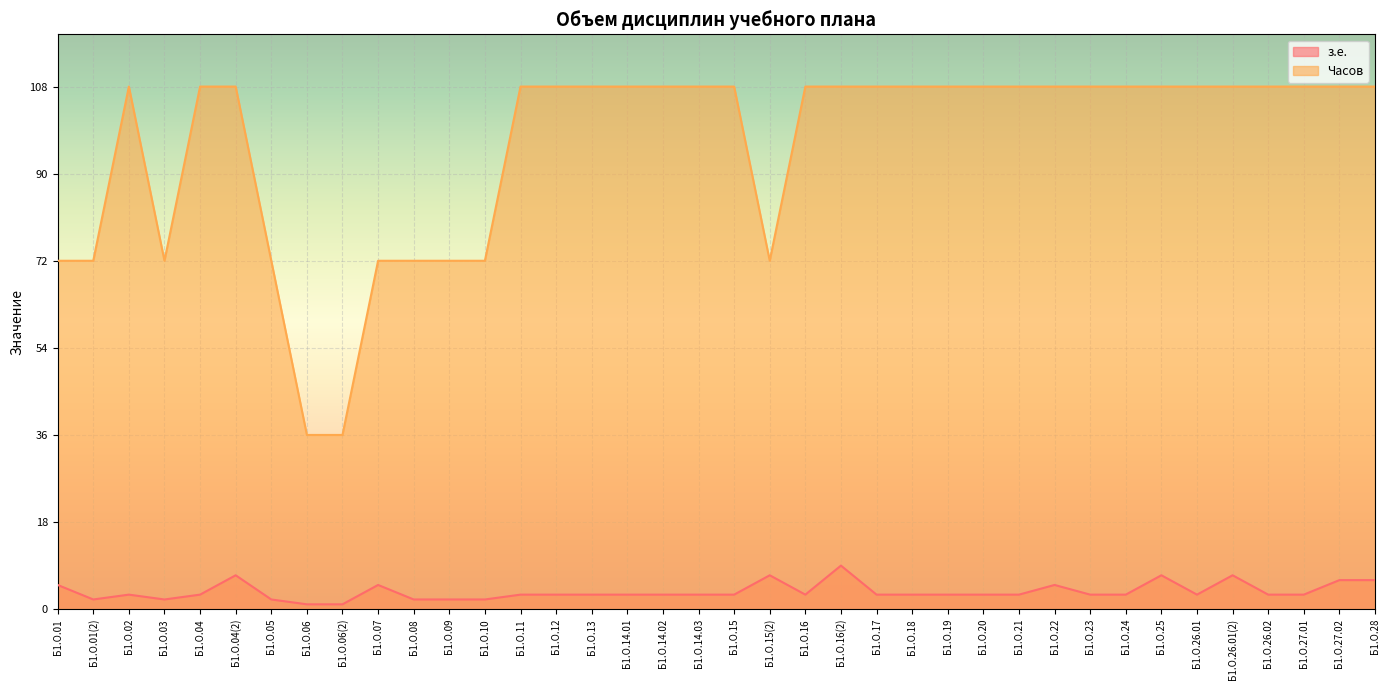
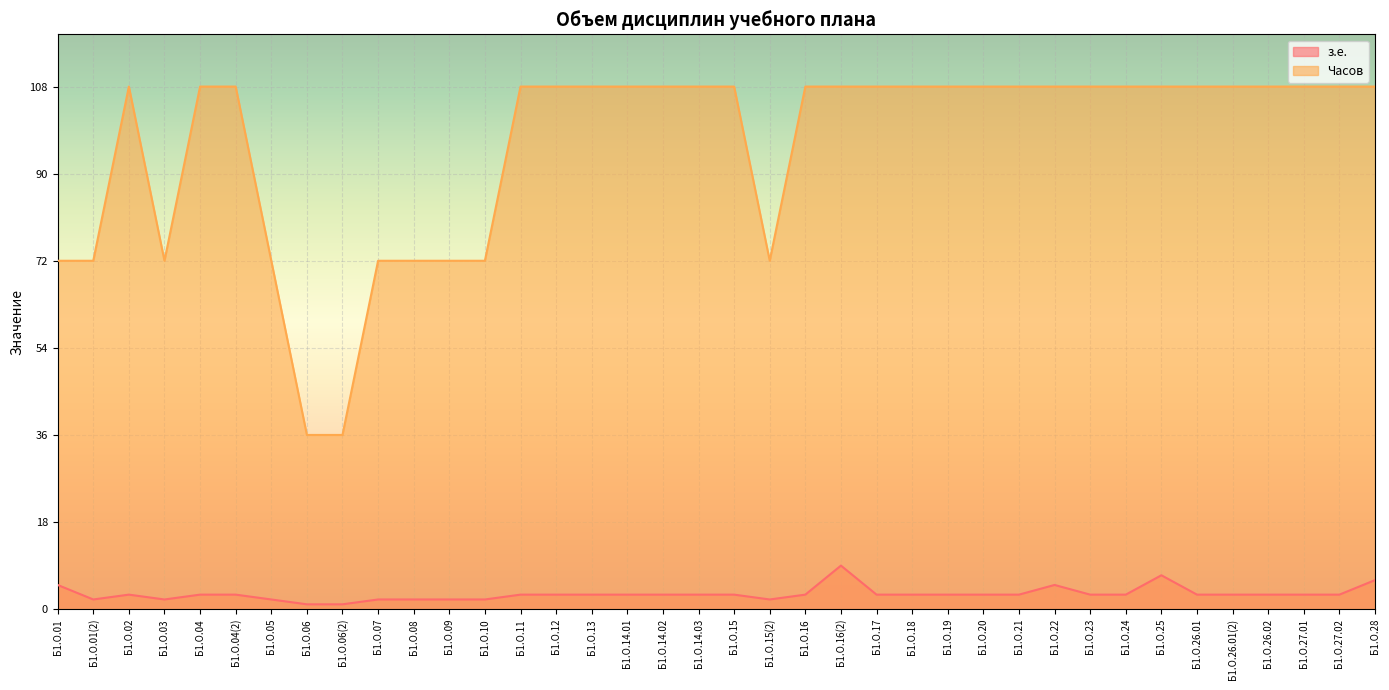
з.е., Б1.О.04(2): 7 -> 3
з.е., Б1.О.07: 5 -> 2
з.е., Б1.О.15(2): 7 -> 2
з.е., Б1.О.26.01(2): 7 -> 3
з.е., Б1.О.27.02: 6 -> 3
